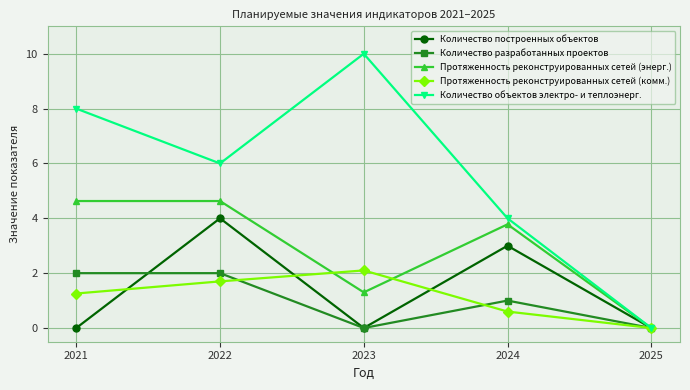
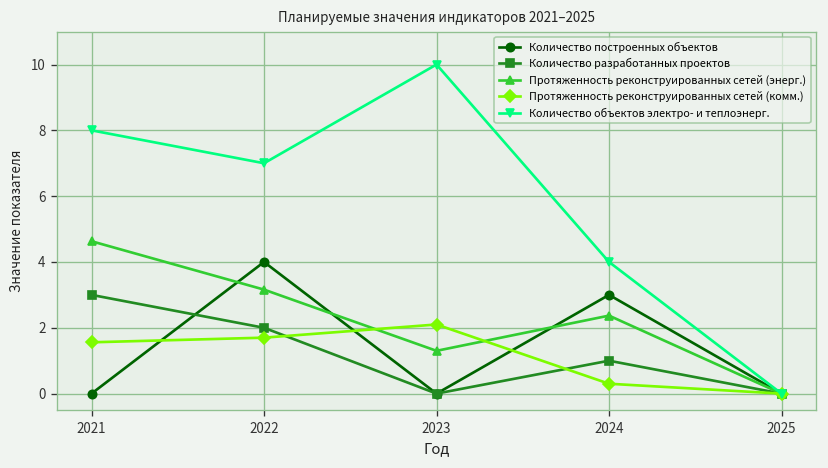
Количество разработанных проектов, 2021: 2 -> 3
Протяженность реконструированных сетей (комм.), 2021: 1.3 -> 1.6
Протяженность реконструированных сетей (энерг.), 2022: 4.6 -> 3.2
Количество объектов электро- и теплоэнерг., 2022: 6 -> 7
Протяженность реконструированных сетей (энерг.), 2024: 3.8 -> 2.4
Протяженность реконструированных сетей (комм.), 2024: 0.6 -> 0.3
